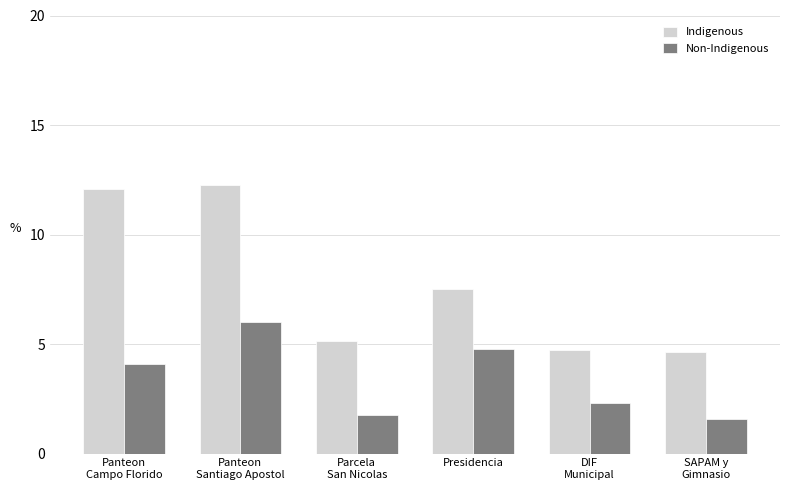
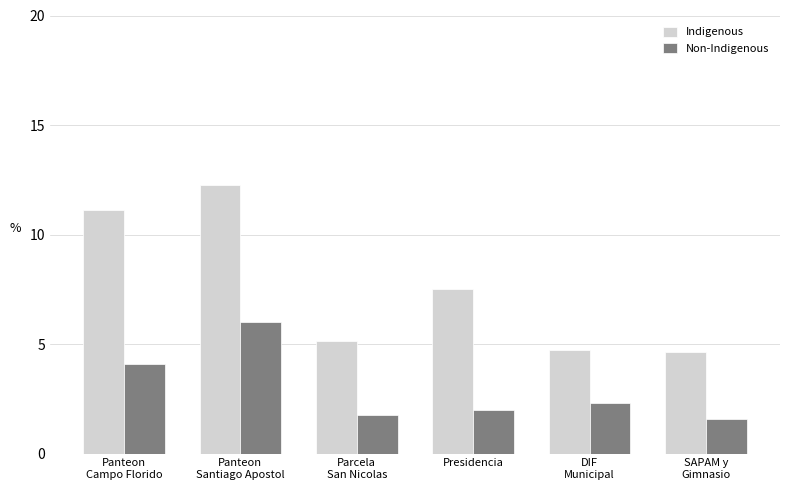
Indigenous, Panteon Campo Florido: 12.1 -> 11.1
Non-Indigenous, Presidencia: 4.8 -> 2.0
